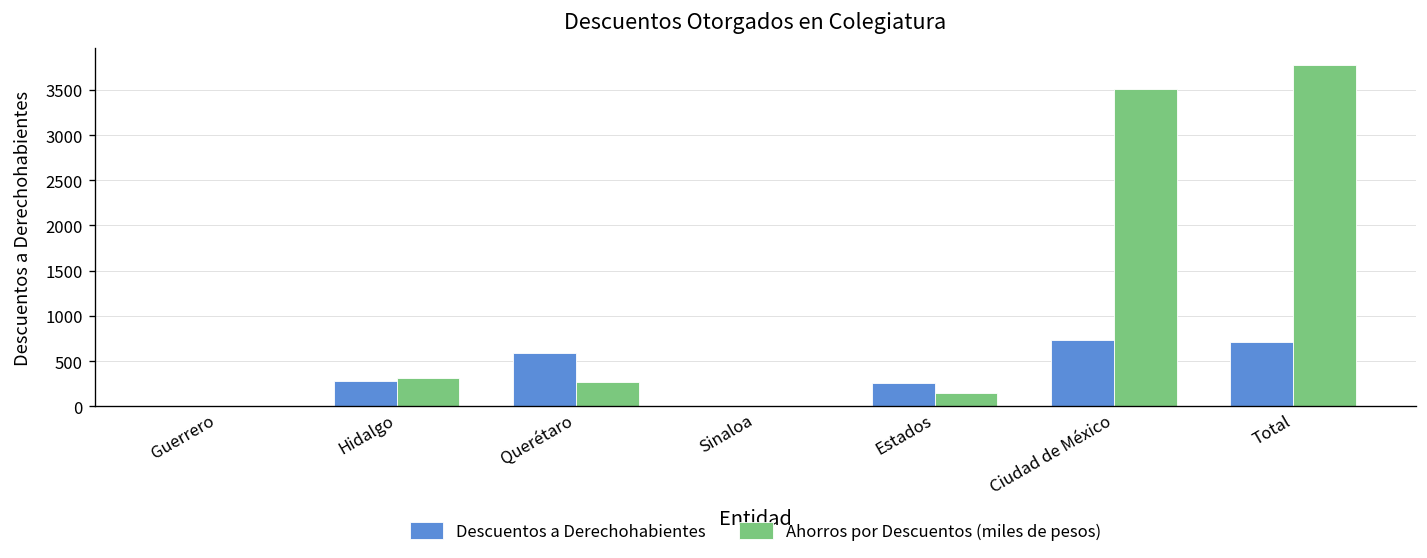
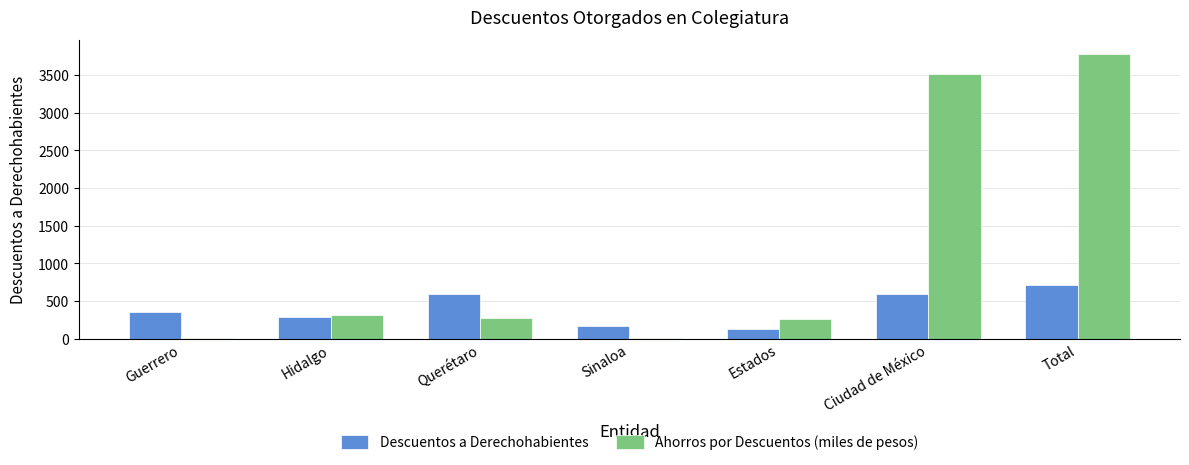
Descuentos a Derechohabientes, Guerrero: 0 -> 400
Descuentos a Derechohabientes, Sinaloa: 0 -> 200
Descuentos a Derechohabientes, Estados: 300 -> 100
Ahorros por Descuentos (miles de pesos), Estados: 100 -> 300
Descuentos a Derechohabientes, Ciudad de México: 700 -> 600
